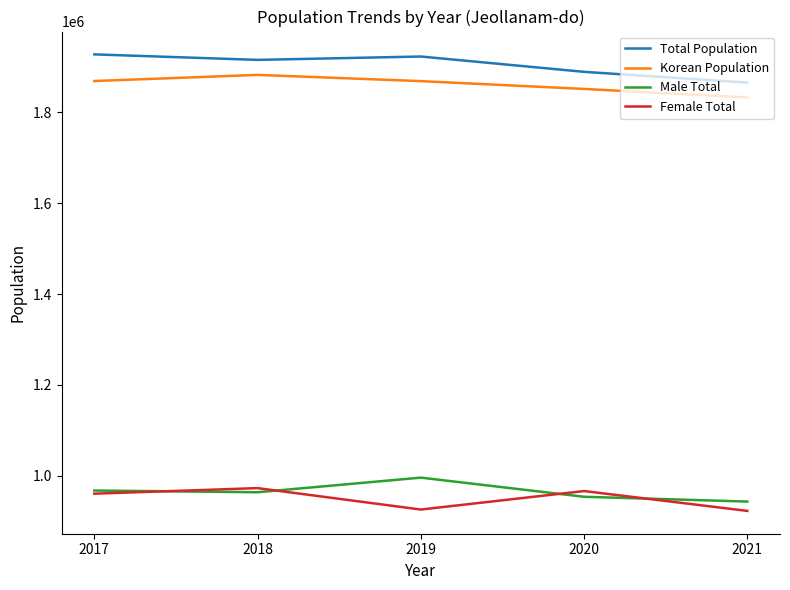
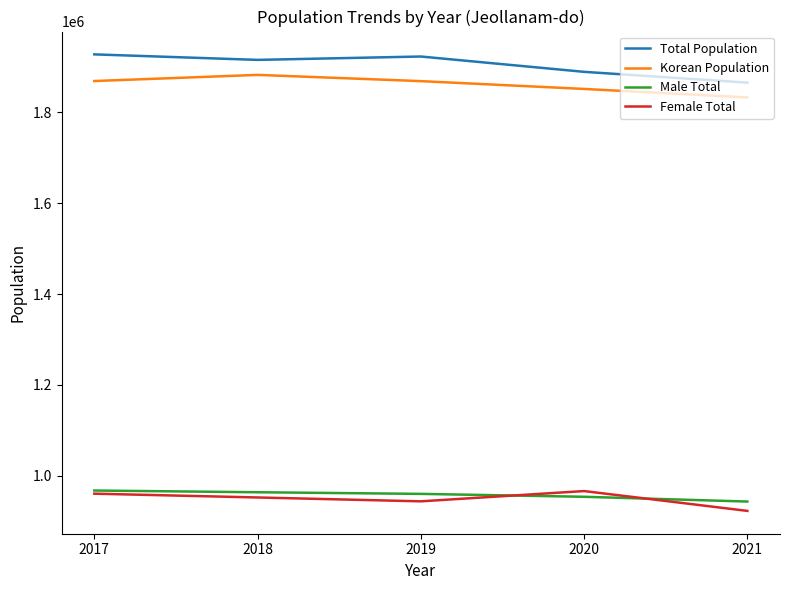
Female Total, 2018: 970000 -> 950000
Male Total, 2019: 1000000 -> 960000
Female Total, 2019: 930000 -> 940000
